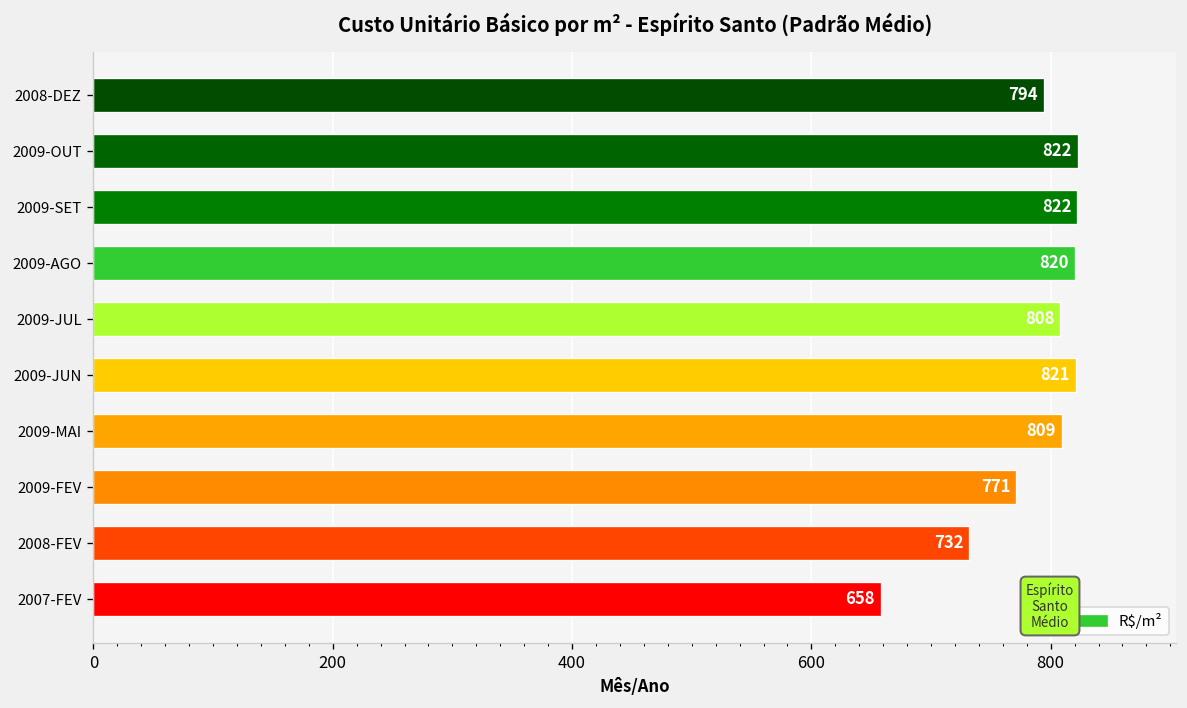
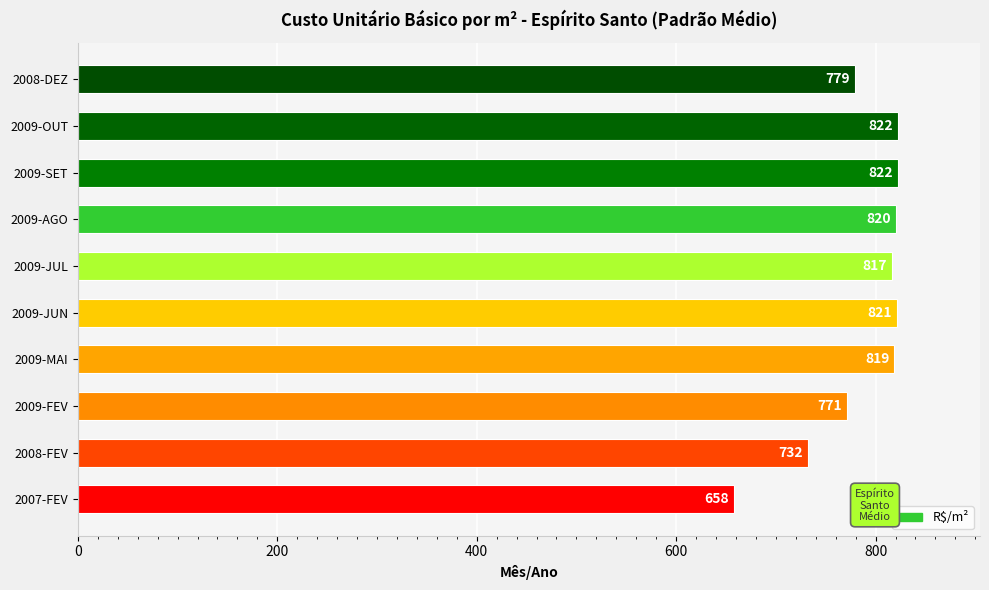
2008-DEZ: 794 -> 779
2009-JUL: 808 -> 817
2009-MAI: 809 -> 819
